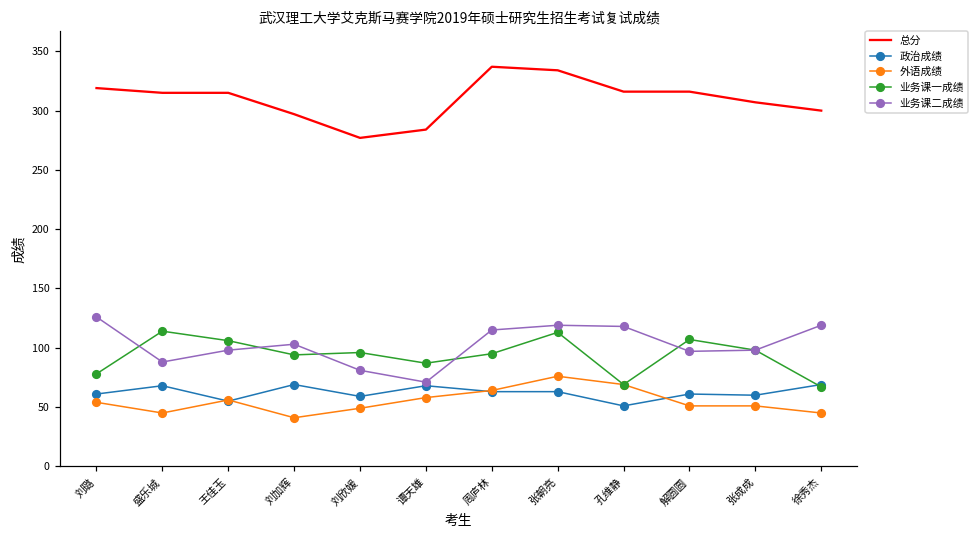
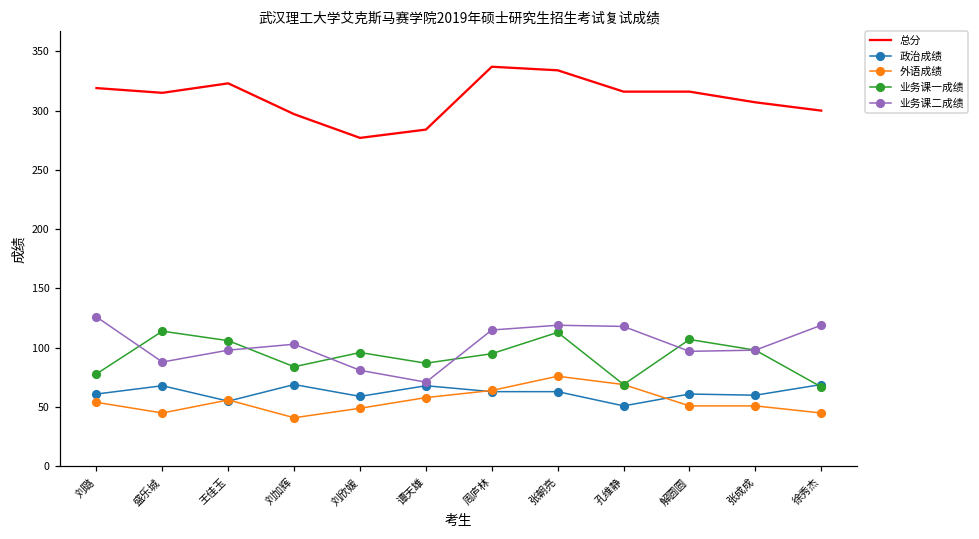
总分, 王佳玉: 315 -> 323
业务课一成绩, 刘加辉: 94 -> 84
